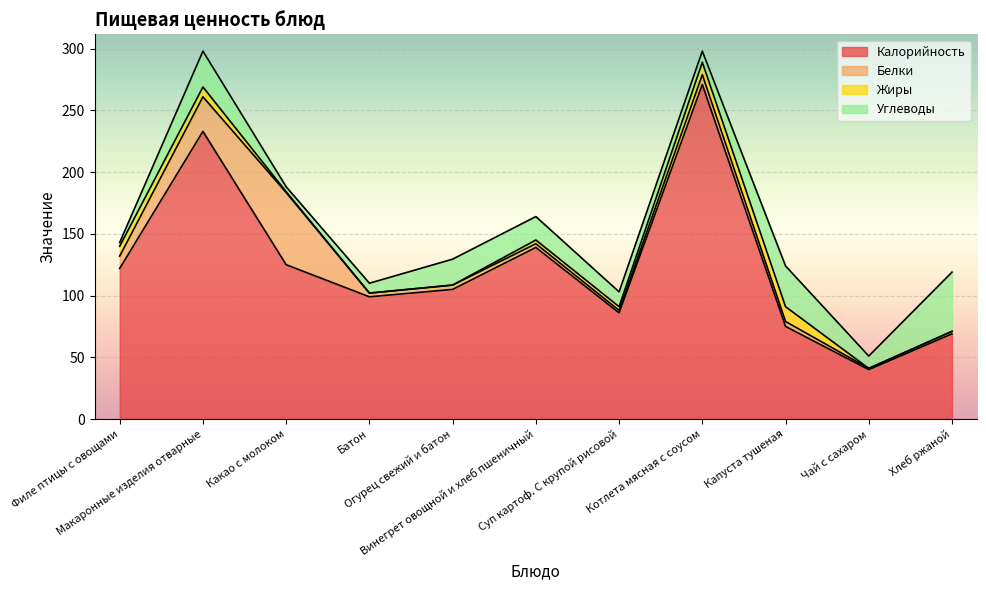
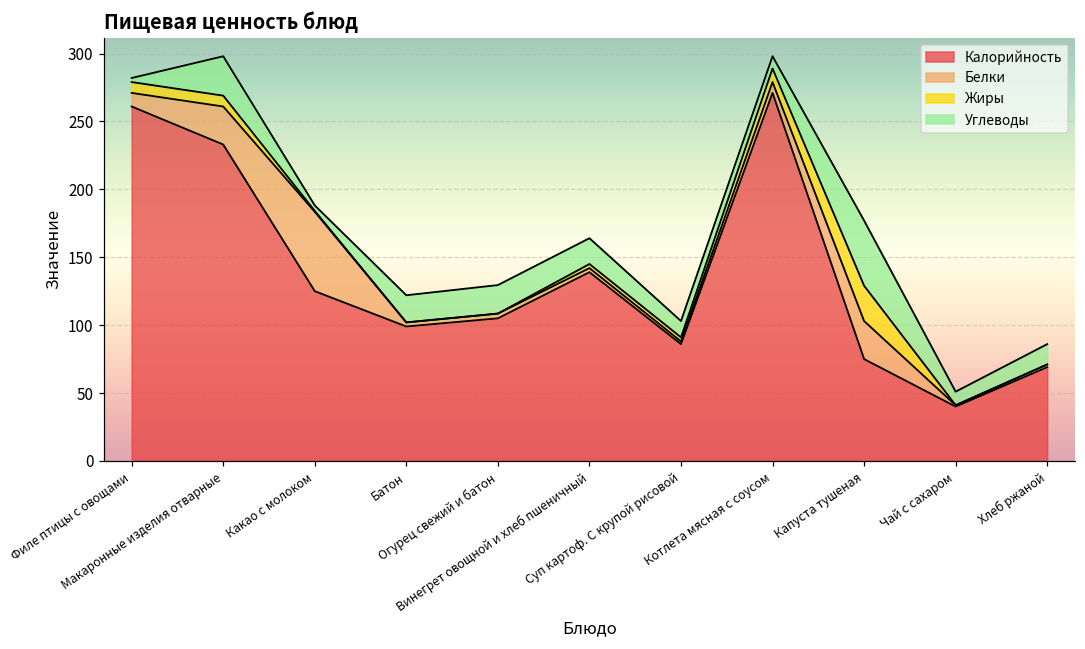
Калорийность, Филе птицы с овощами: 122 -> 261
Углеводы, Батон: 8 -> 20
Белки, Капуста тушеная: 4 -> 28
Жиры, Капуста тушеная: 12 -> 26
Углеводы, Капуста тушеная: 33 -> 48
Углеводы, Хлеб ржаной: 48 -> 15
